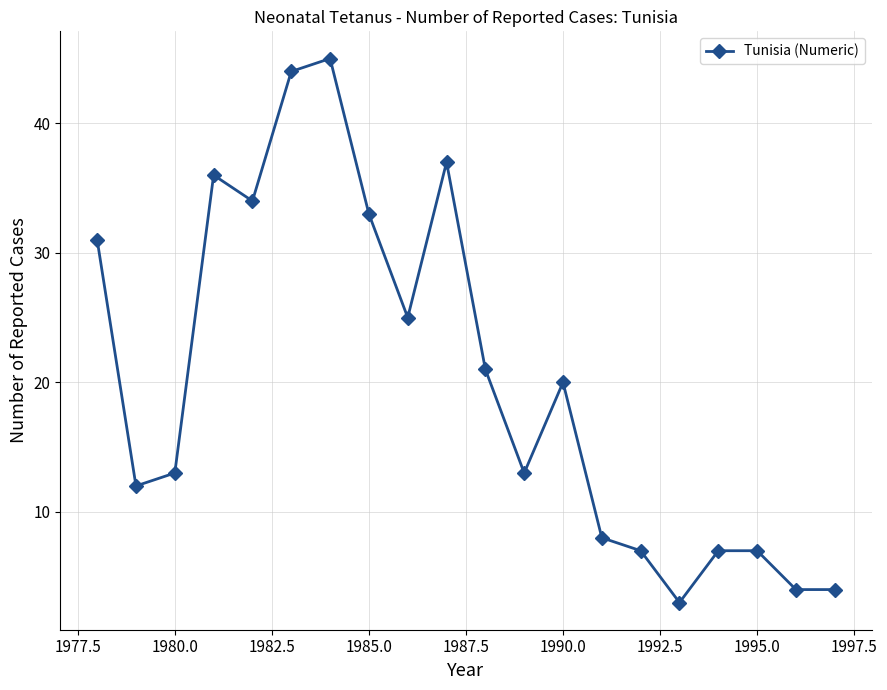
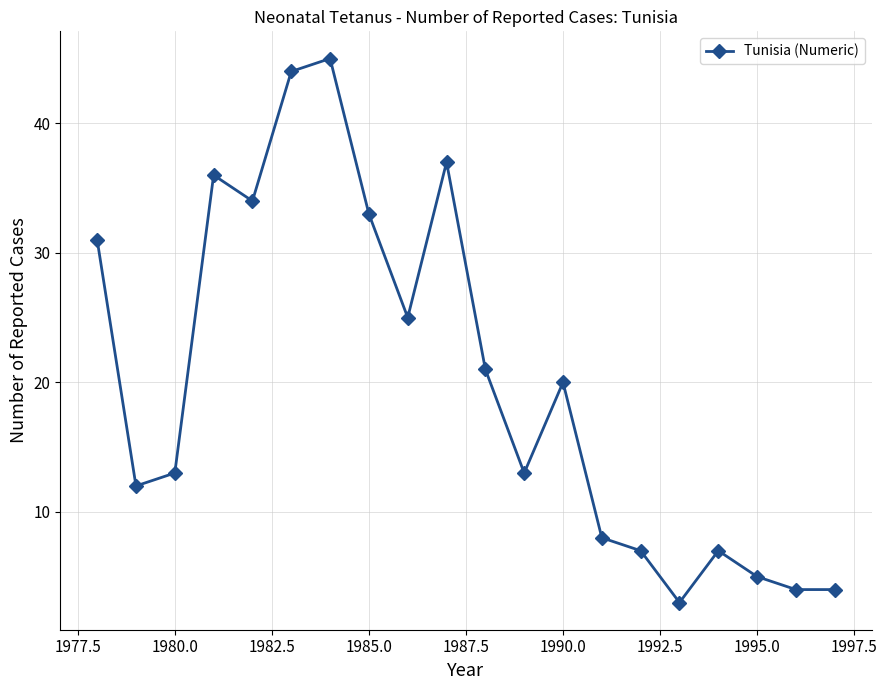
1995.0: 7 -> 5
